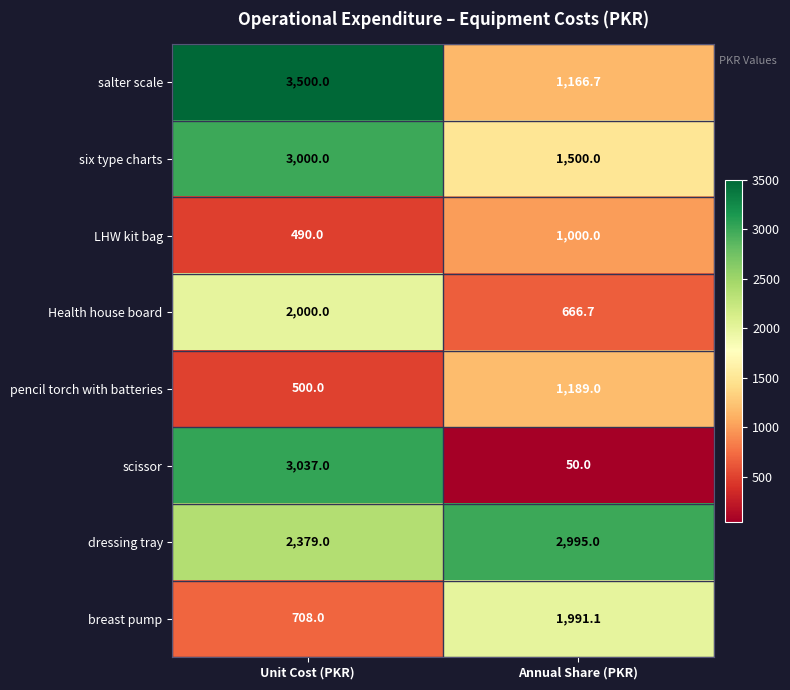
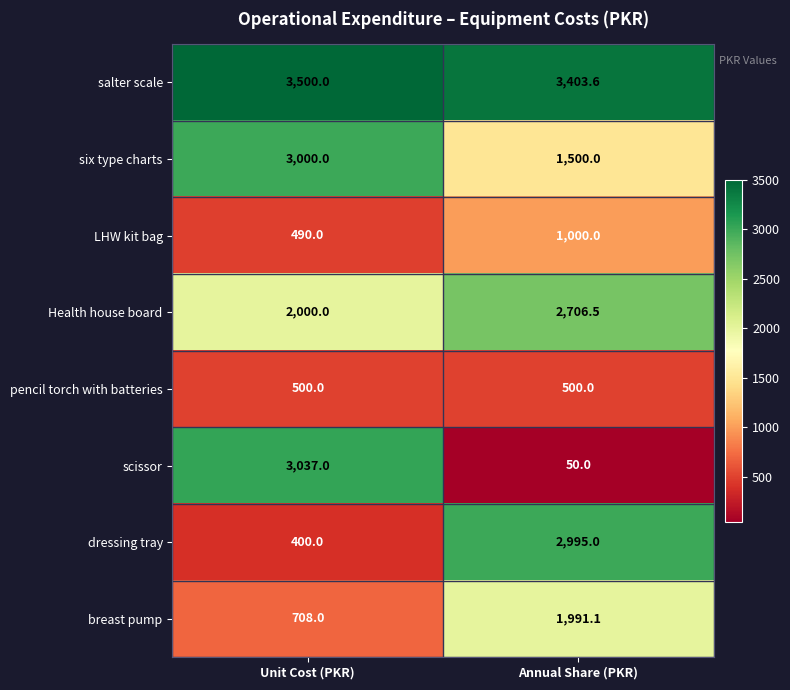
salter scale, Annual Share (PKR): 1,166.7 -> 3,403.6
Health house board, Annual Share (PKR): 666.7 -> 2,706.5
pencil torch with batteries, Annual Share (PKR): 1,189.0 -> 500.0
dressing tray, Unit Cost (PKR): 2,379.0 -> 400.0
